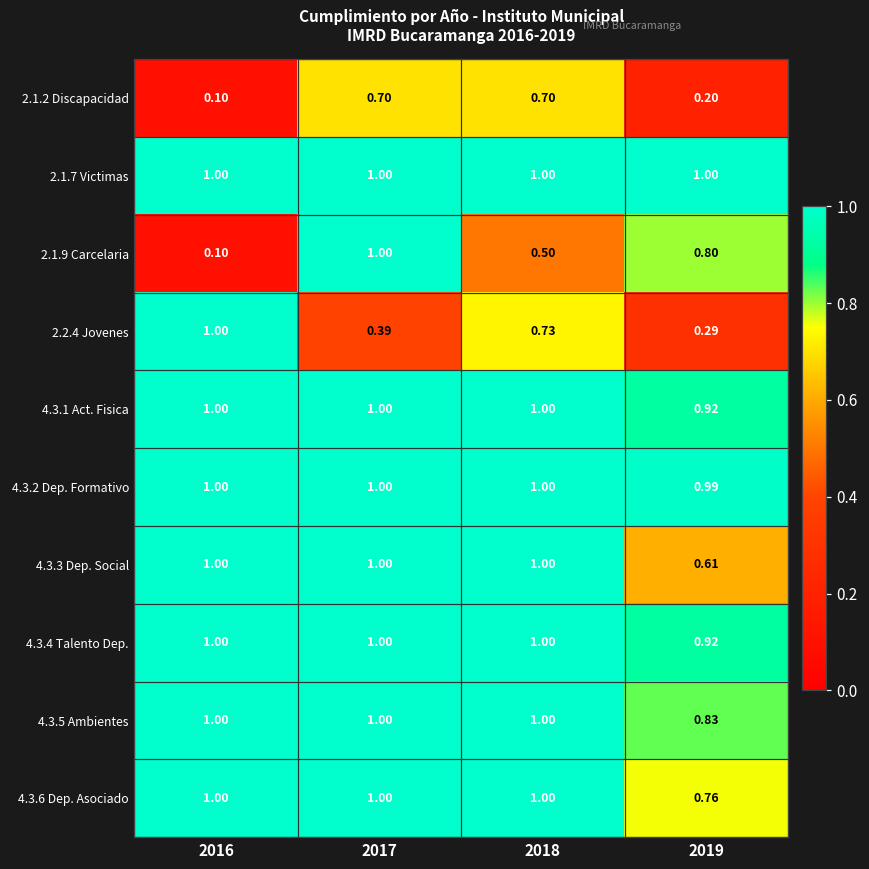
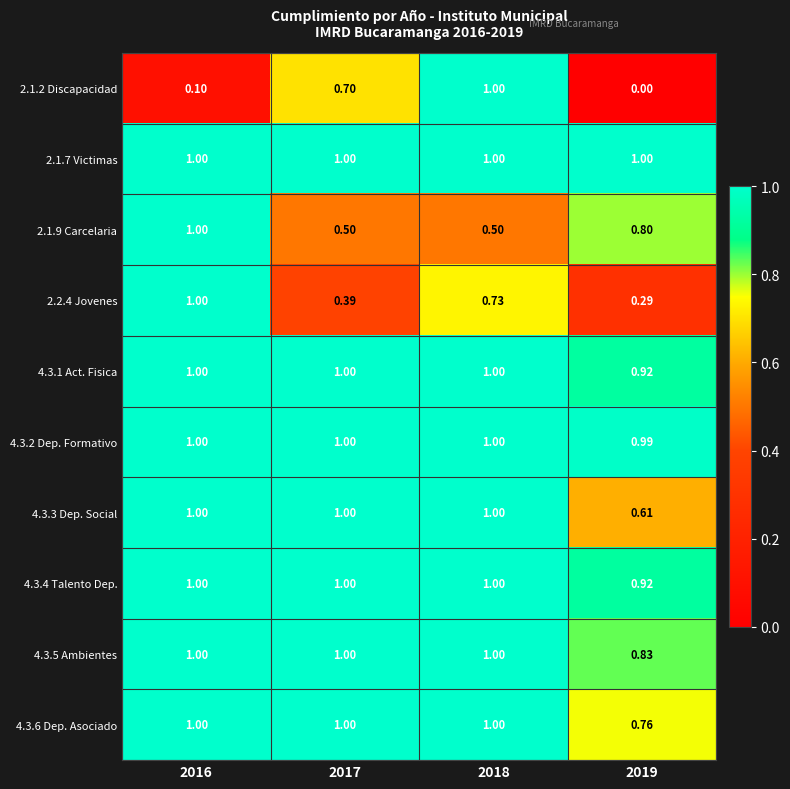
2.1.2 Discapacidad, 2018: 0.70 -> 1.00
2.1.2 Discapacidad, 2019: 0.20 -> 0.00
2.1.9 Carcelaria, 2016: 0.10 -> 1.00
2.1.9 Carcelaria, 2017: 1.00 -> 0.50
